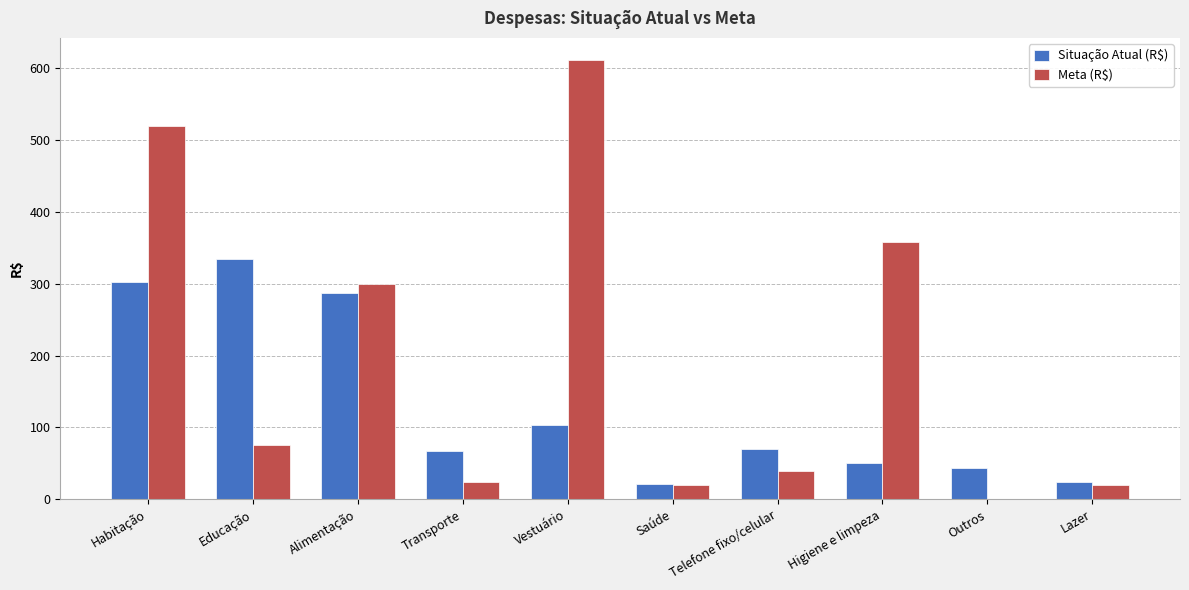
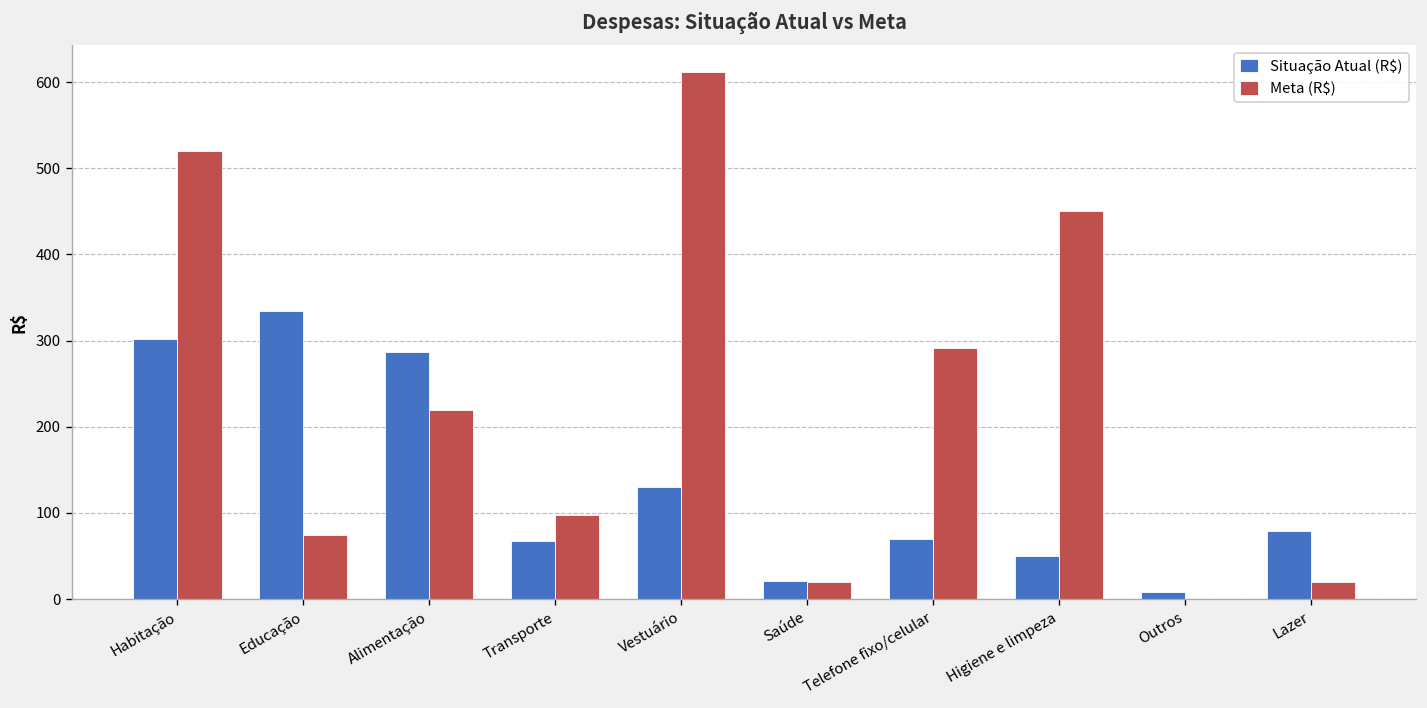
Meta (R$), Alimentação: 300 -> 220
Meta (R$), Transporte: 20 -> 100
Situação Atual (R$), Vestuário: 100 -> 130
Meta (R$), Telefone fixo/celular: 40 -> 290
Meta (R$), Higiene e limpeza: 360 -> 450
Situação Atual (R$), Outros: 40 -> 10
Situação Atual (R$), Lazer: 20 -> 80
